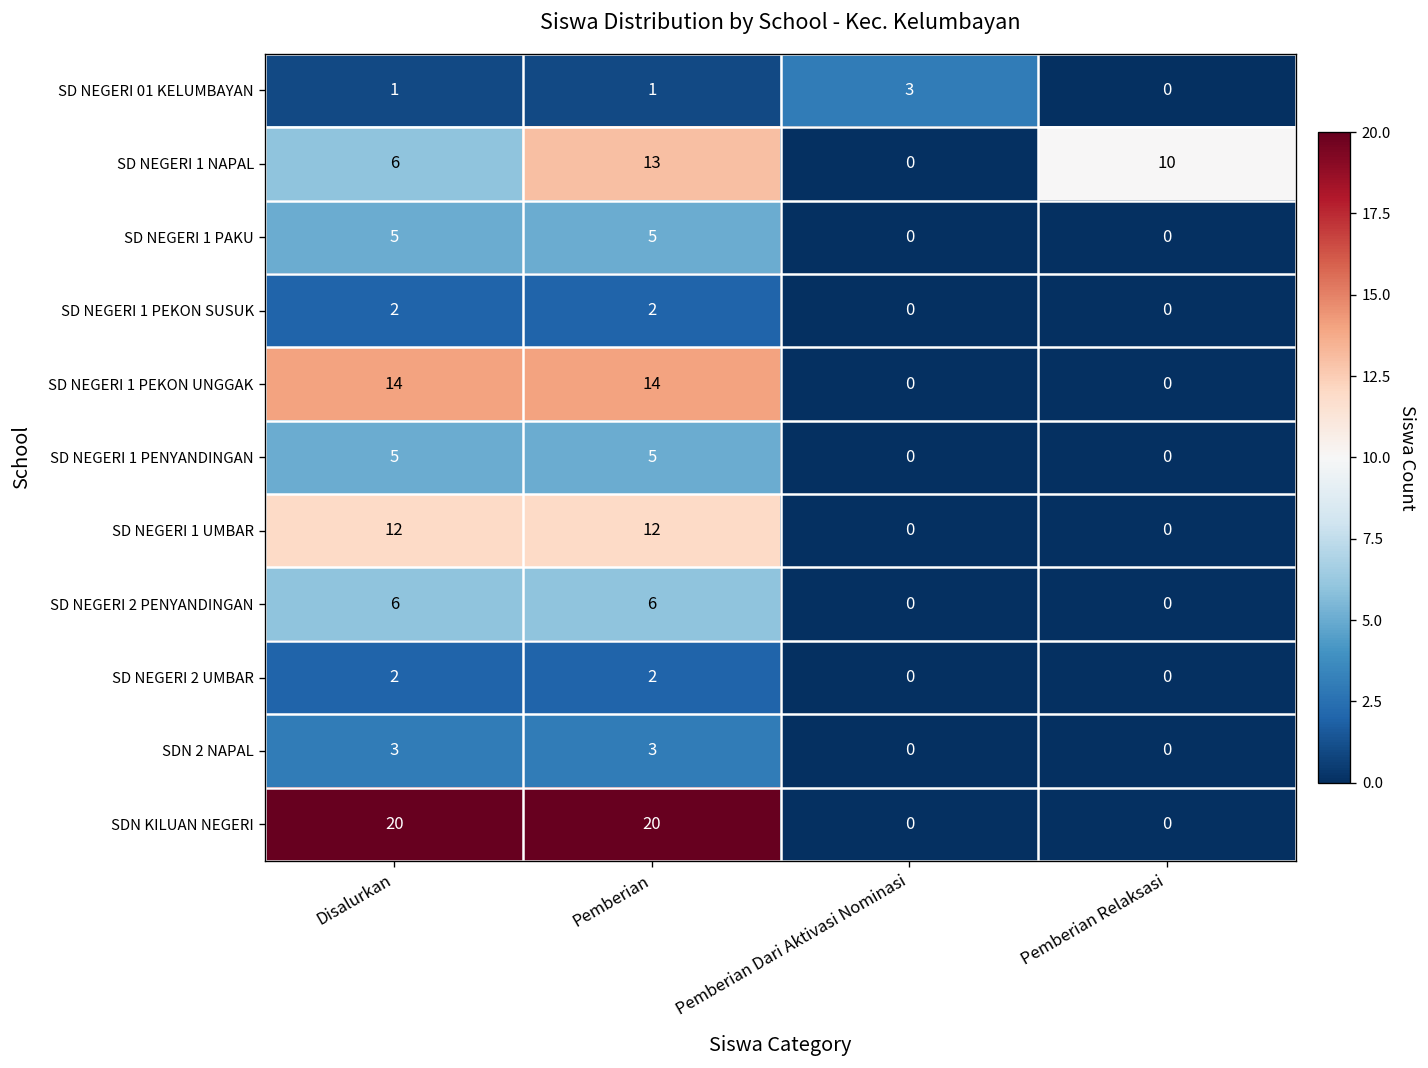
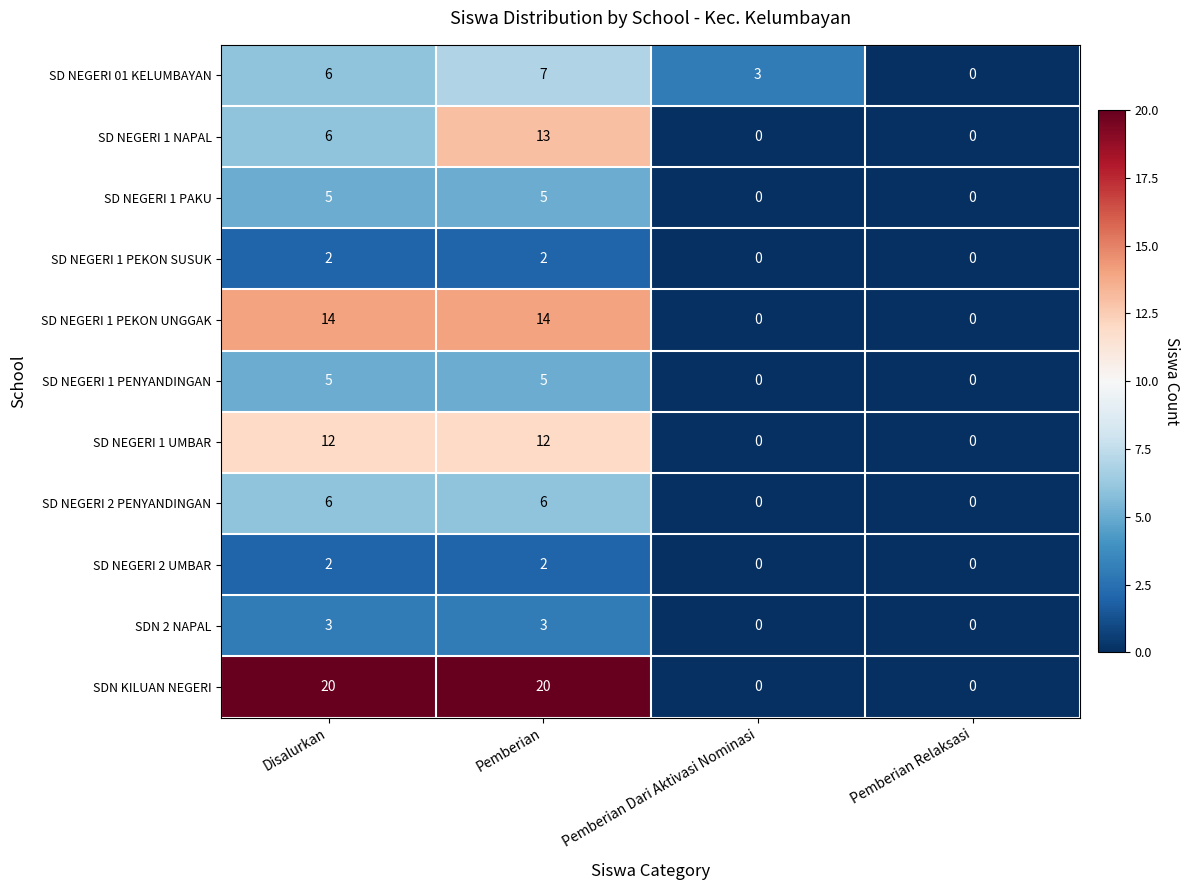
SD NEGERI 01 KELUMBAYAN, Disalurkan: 1 -> 6
SD NEGERI 01 KELUMBAYAN, Pemberian: 1 -> 7
SD NEGERI 1 NAPAL, Pemberian Relaksasi: 10 -> 0
